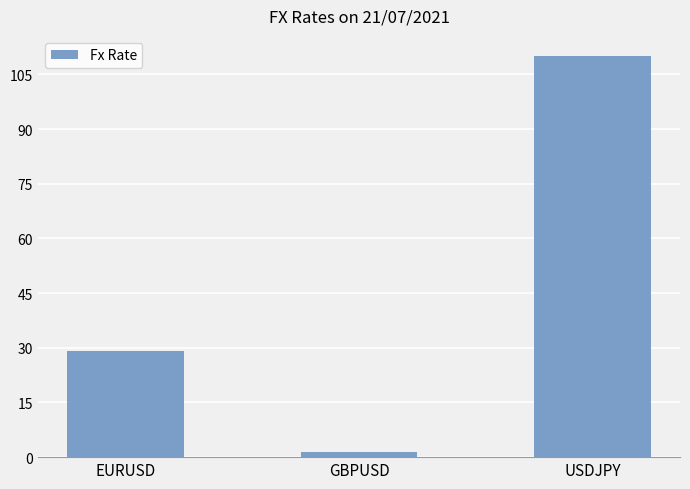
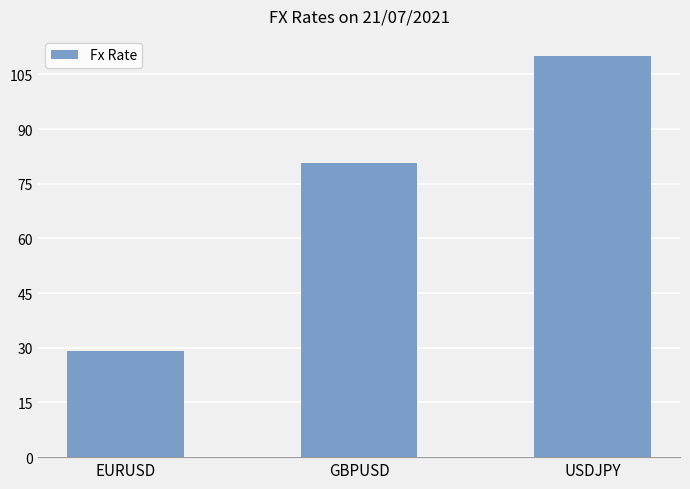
GBPUSD: 1 -> 81
